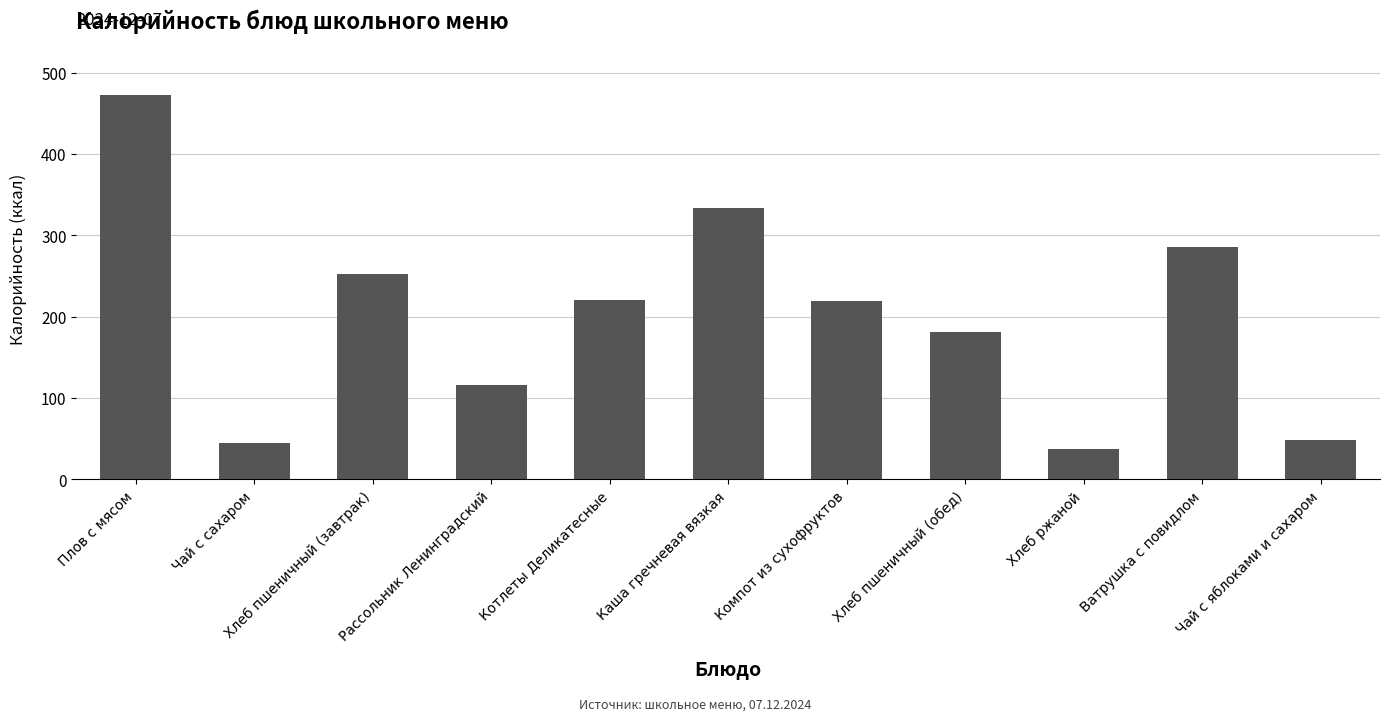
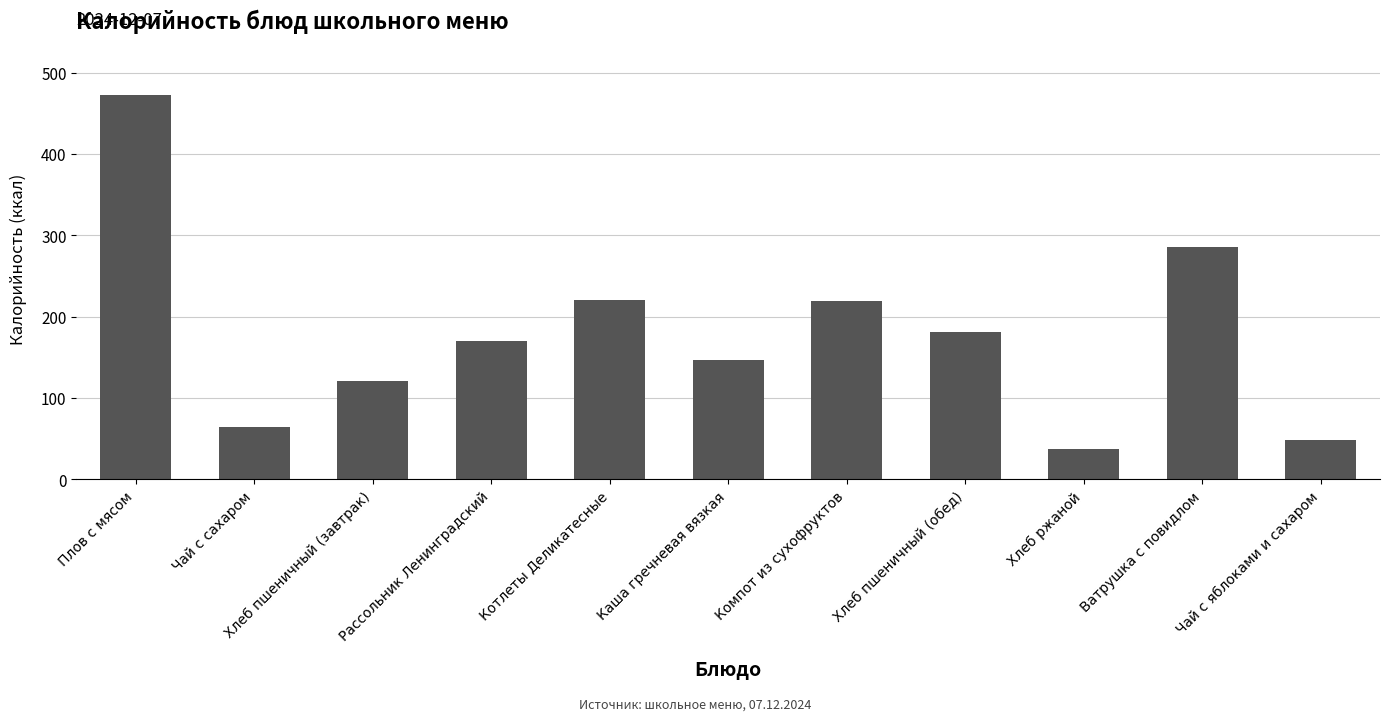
Чай с сахаром: 50 -> 60
Хлеб пшеничный (завтрак): 250 -> 120
Рассольник Ленинградский: 120 -> 170
Каша гречневая вязкая: 330 -> 150
